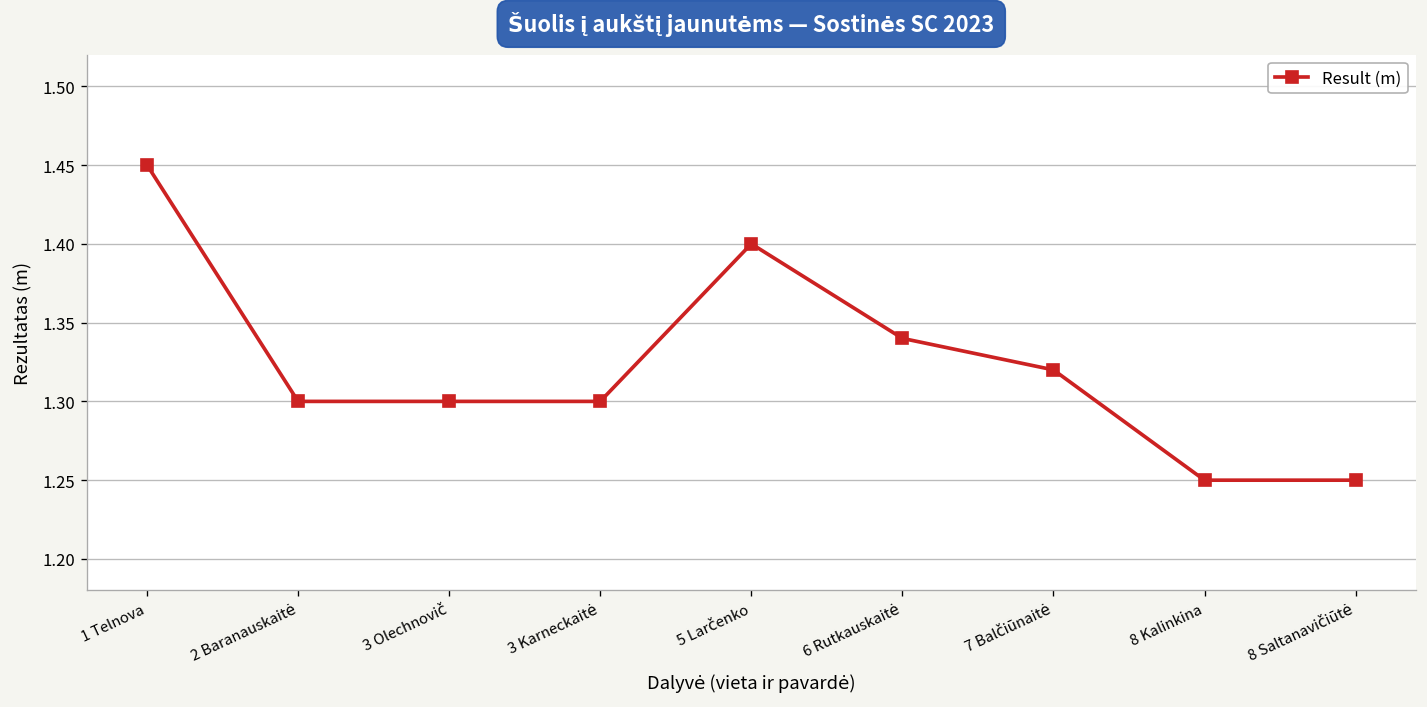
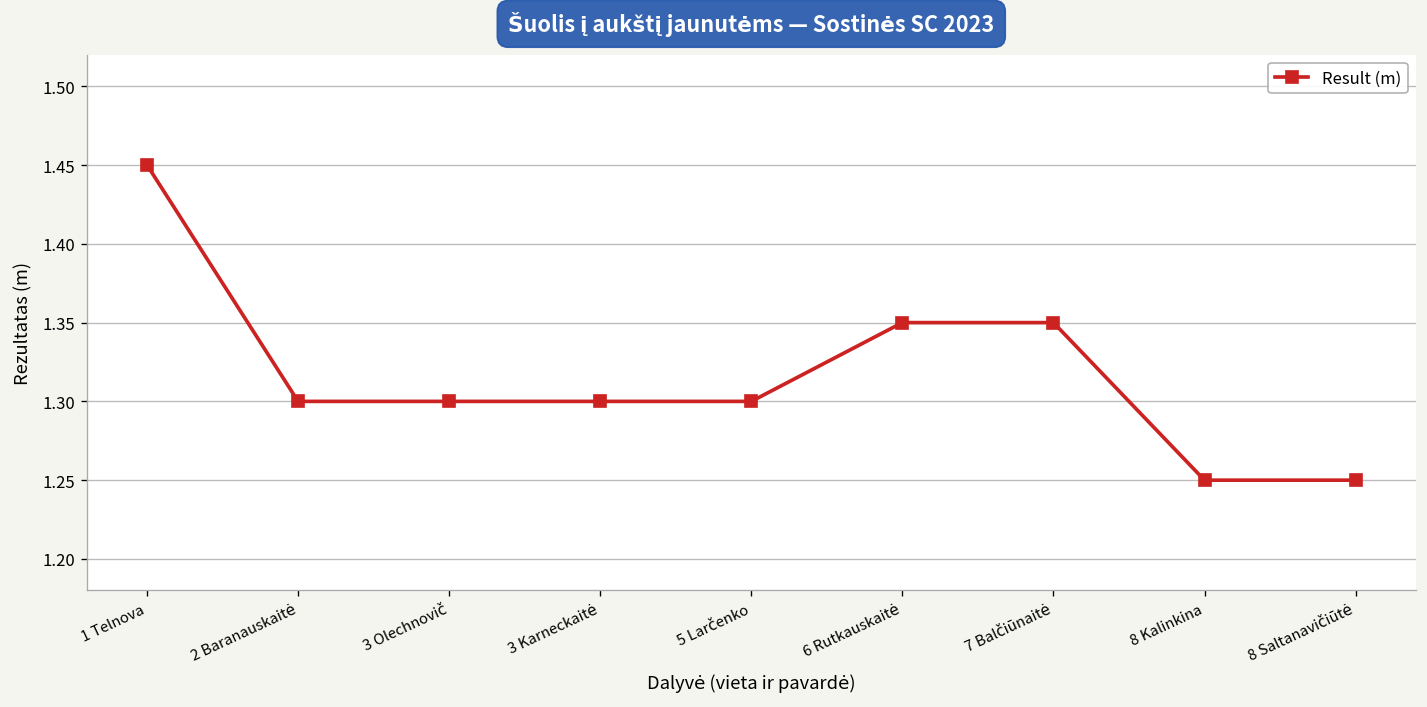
5 Larčenko: 1.4 -> 1.3
6 Rutkauskaitė: 1.34 -> 1.35
7 Balčiūnaitė: 1.32 -> 1.35
